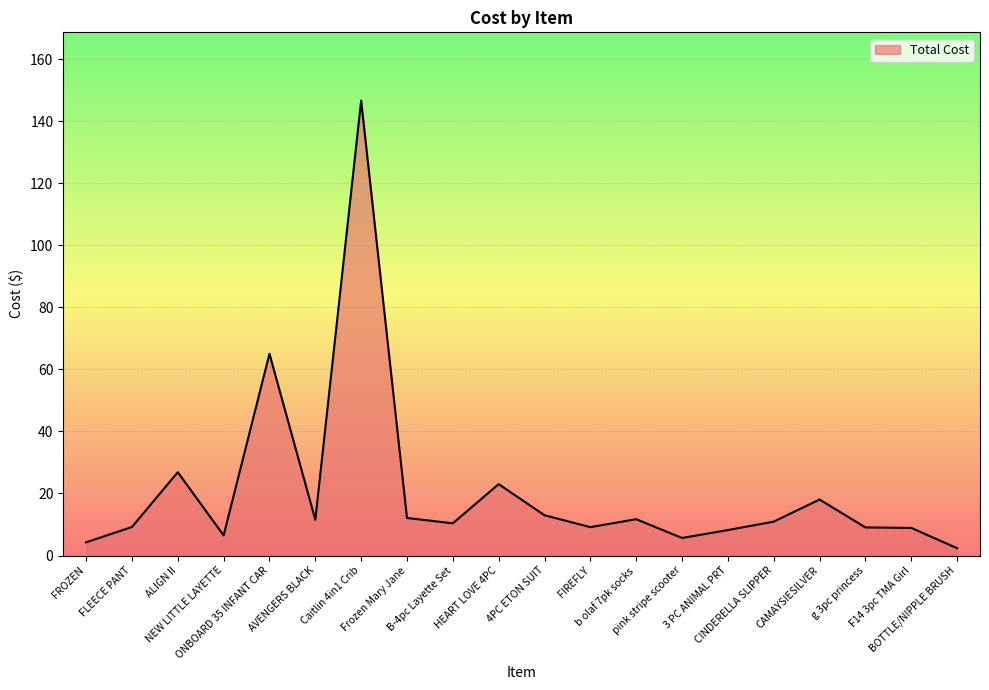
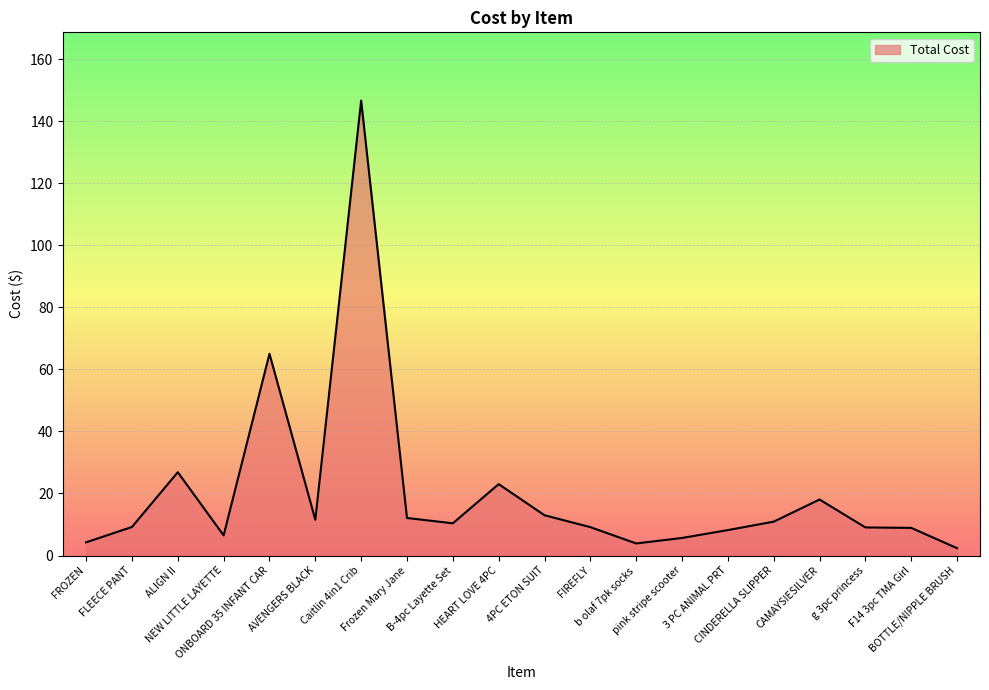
b olaf 7pk socks: 12 -> 4
